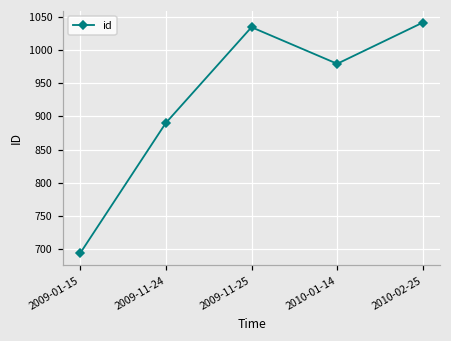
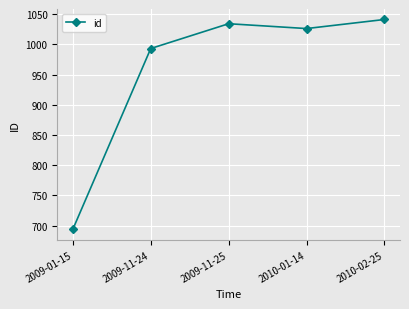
2009-11-24: 890 -> 990
2010-01-14: 980 -> 1030
